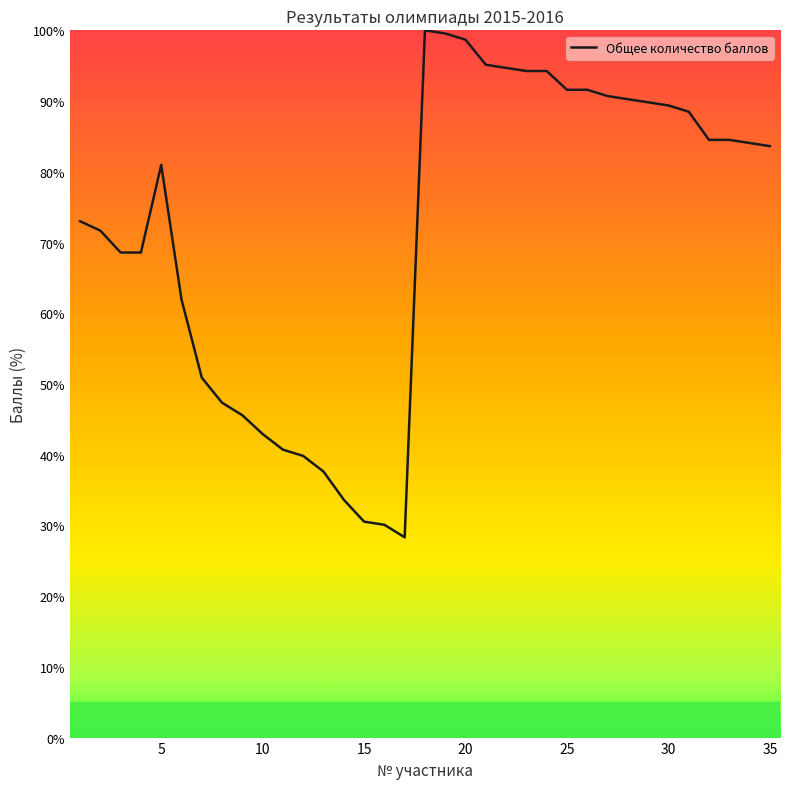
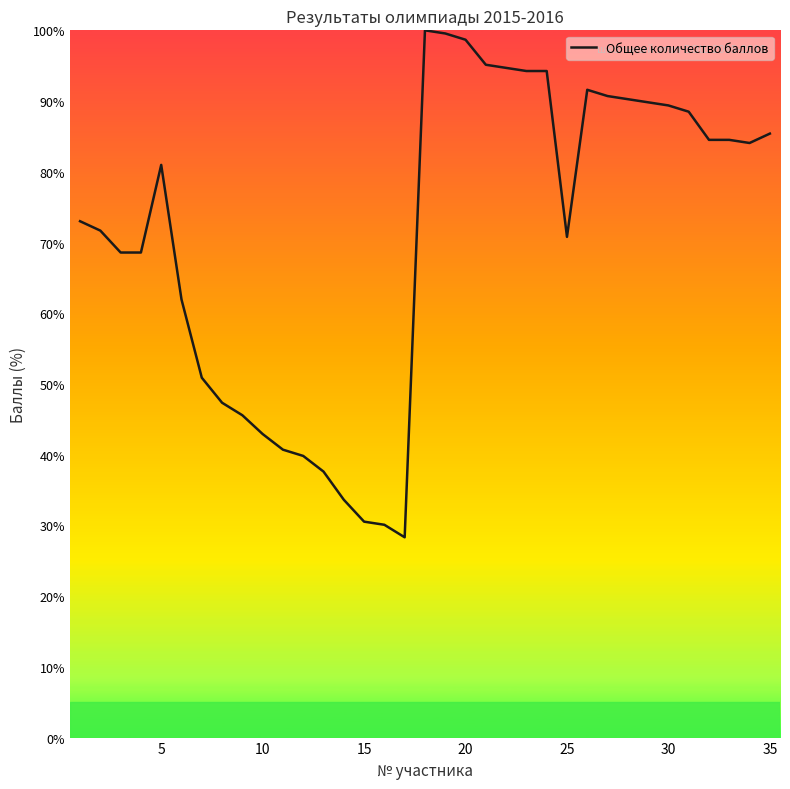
25: 92% -> 71%
35: 84% -> 85%
